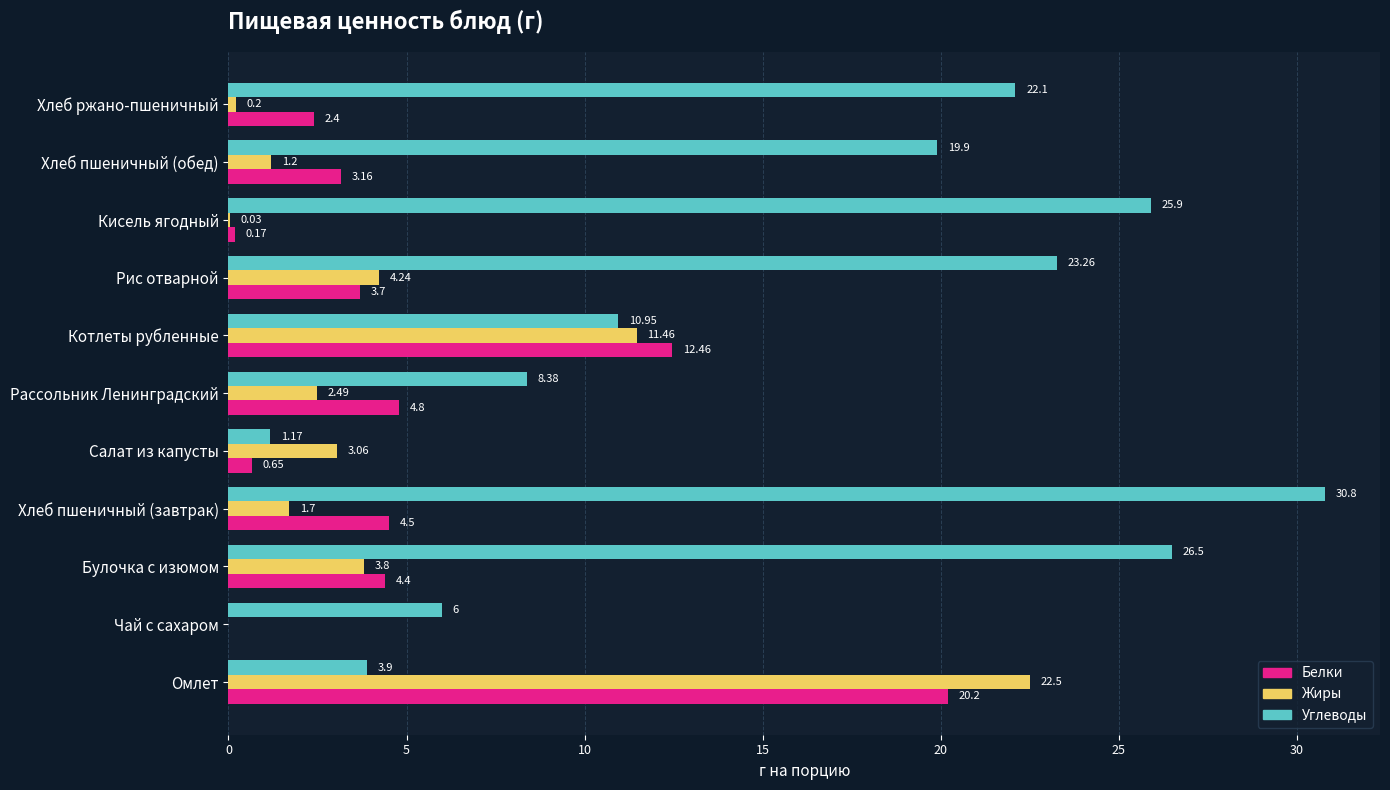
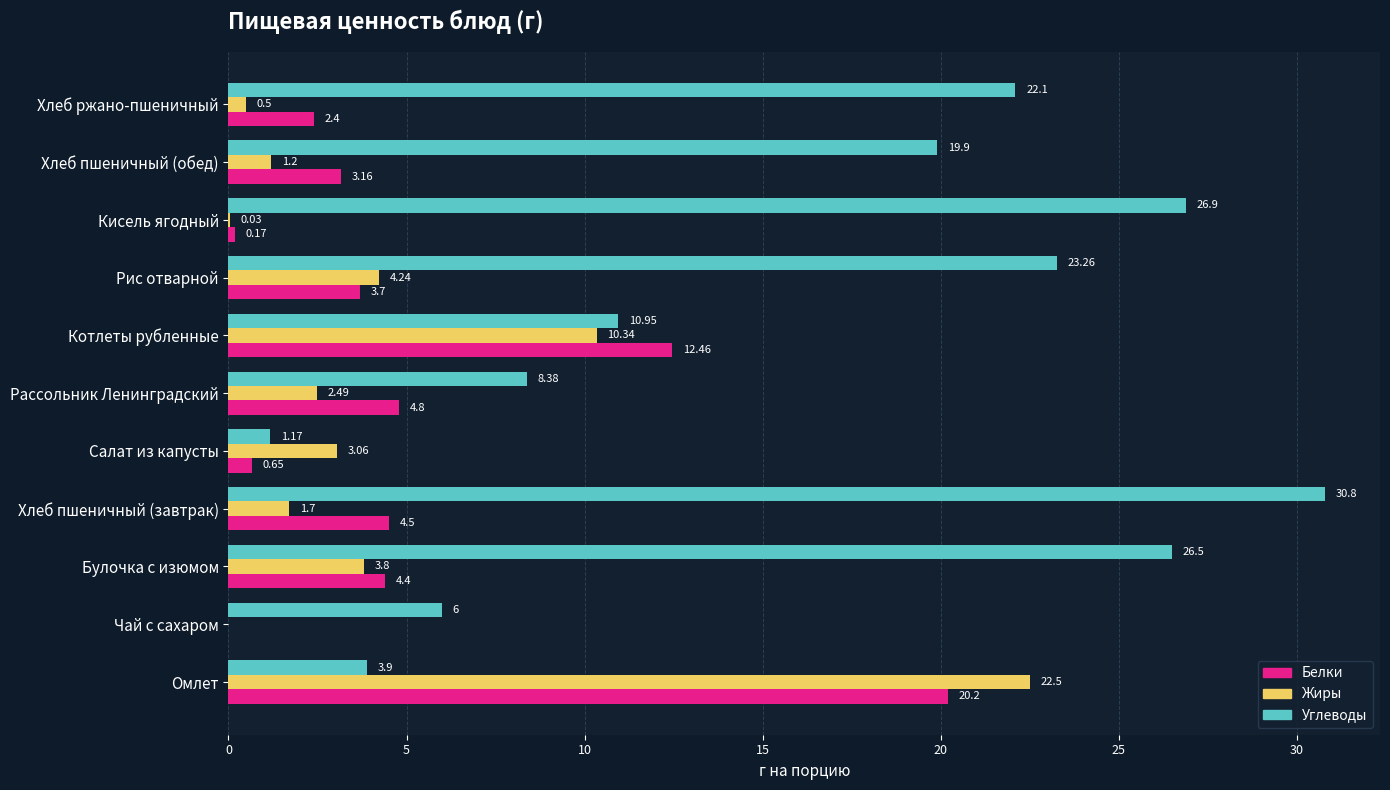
Жиры, Хлеб ржано-пшеничный: 0.2 -> 0.5
Углеводы, Кисель ягодный: 25.9 -> 26.9
Жиры, Котлеты рубленные: 11.46 -> 10.34
